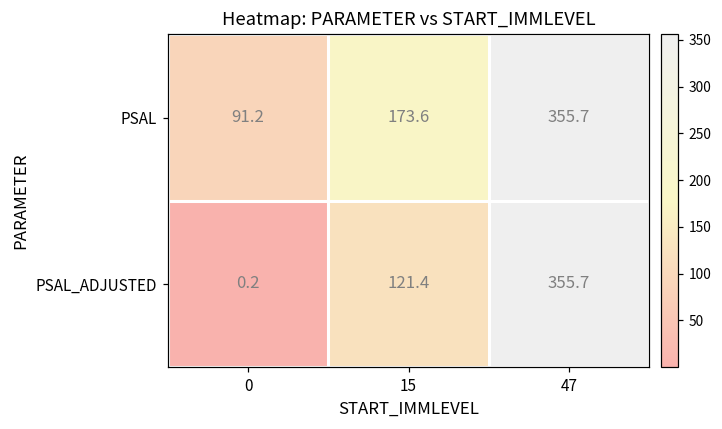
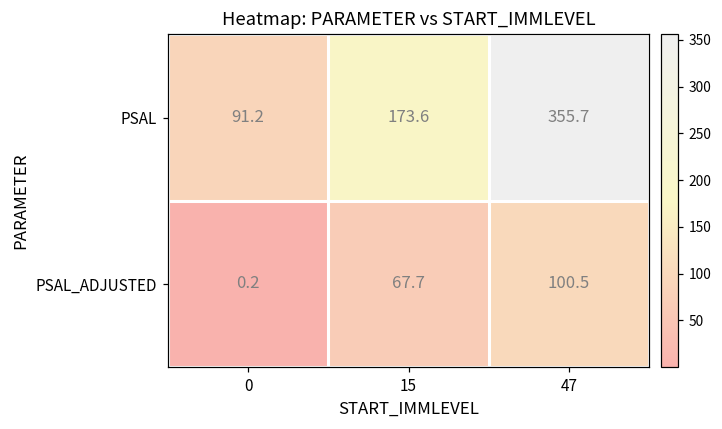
PSAL_ADJUSTED, 15: 121.4 -> 67.7
PSAL_ADJUSTED, 47: 355.7 -> 100.5
